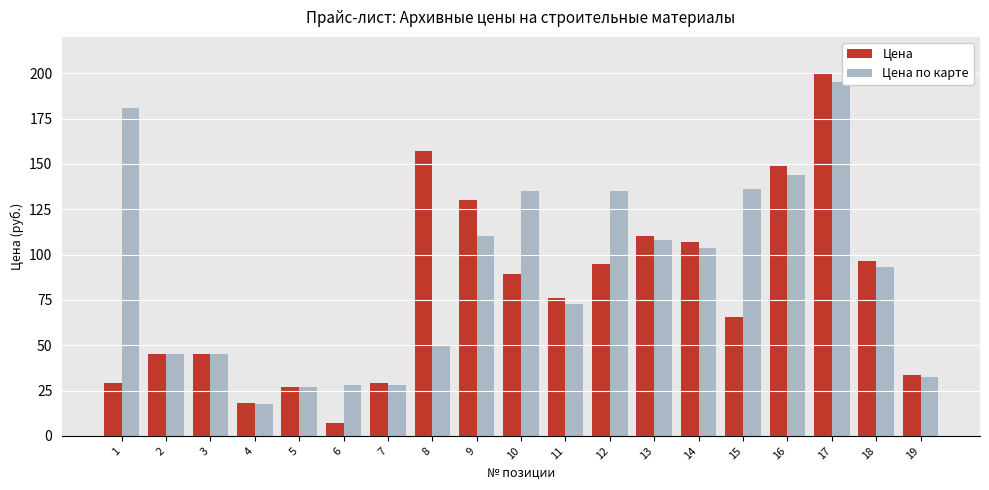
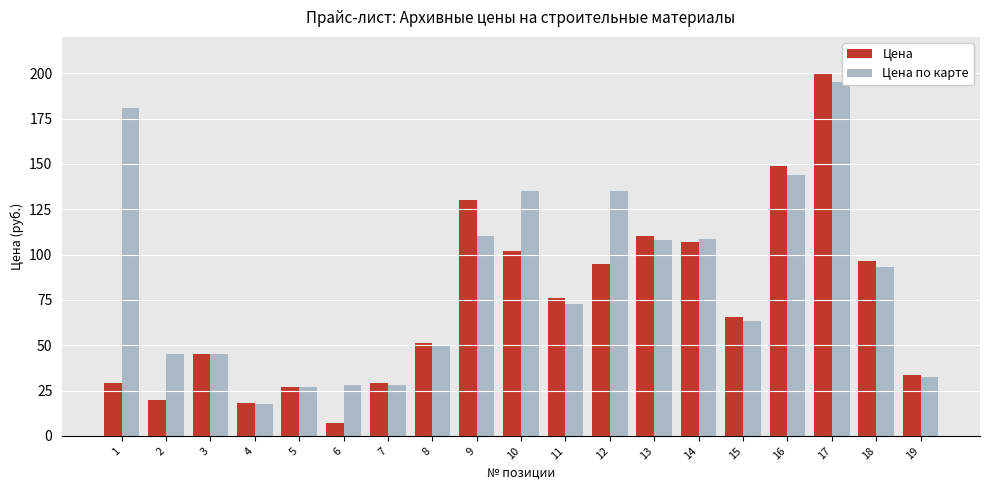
Цена, 2: 45 -> 20
Цена, 8: 157 -> 51
Цена, 10: 89 -> 102
Цена по карте, 14: 104 -> 109
Цена по карте, 15: 136 -> 63
